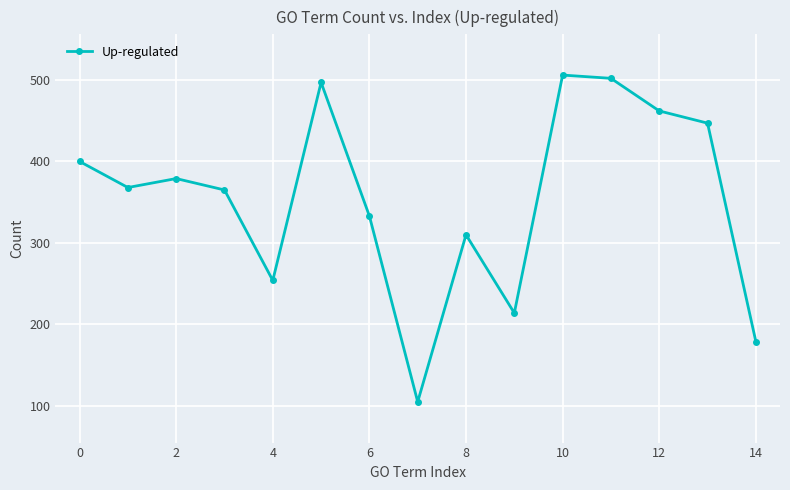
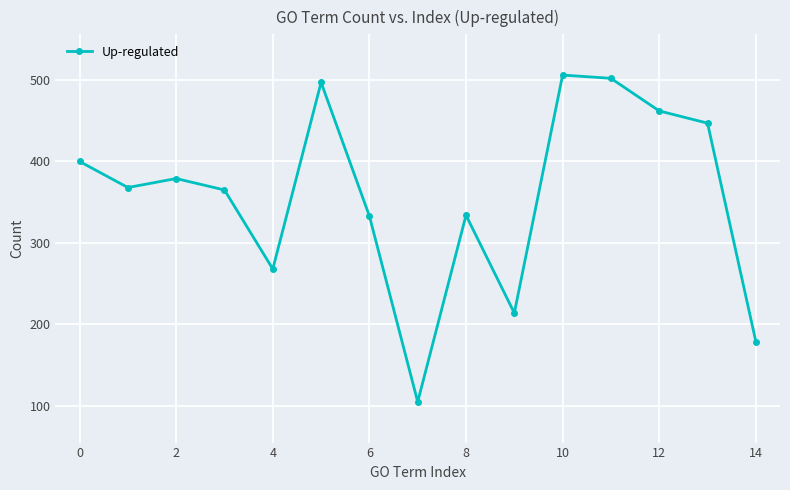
4: 250 -> 270
8: 310 -> 330
